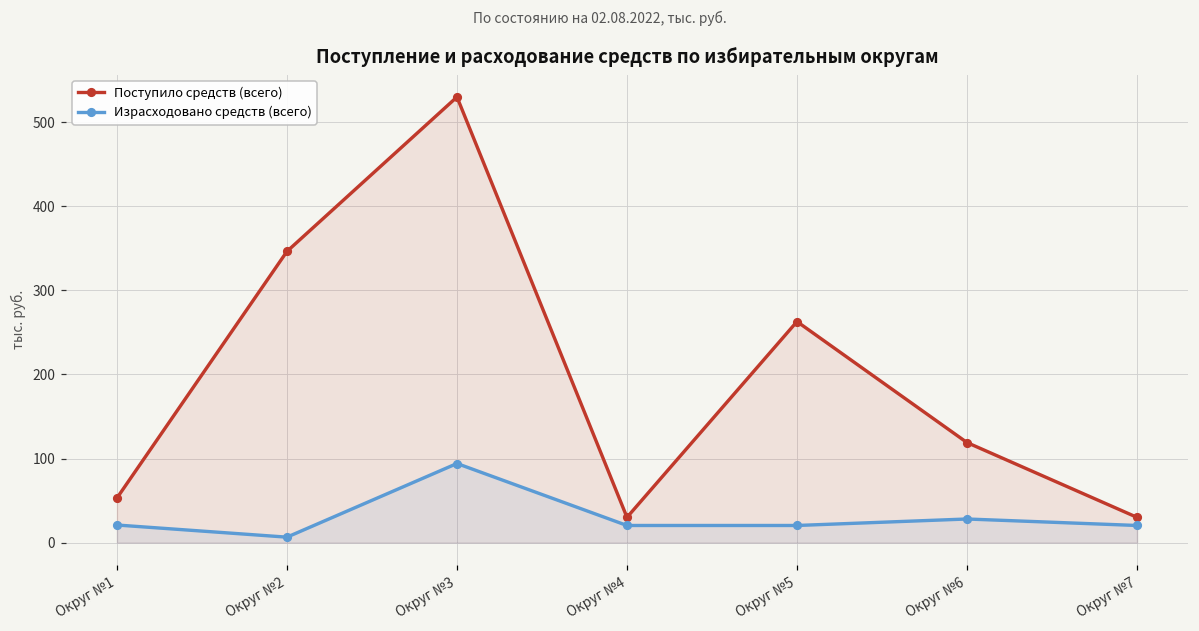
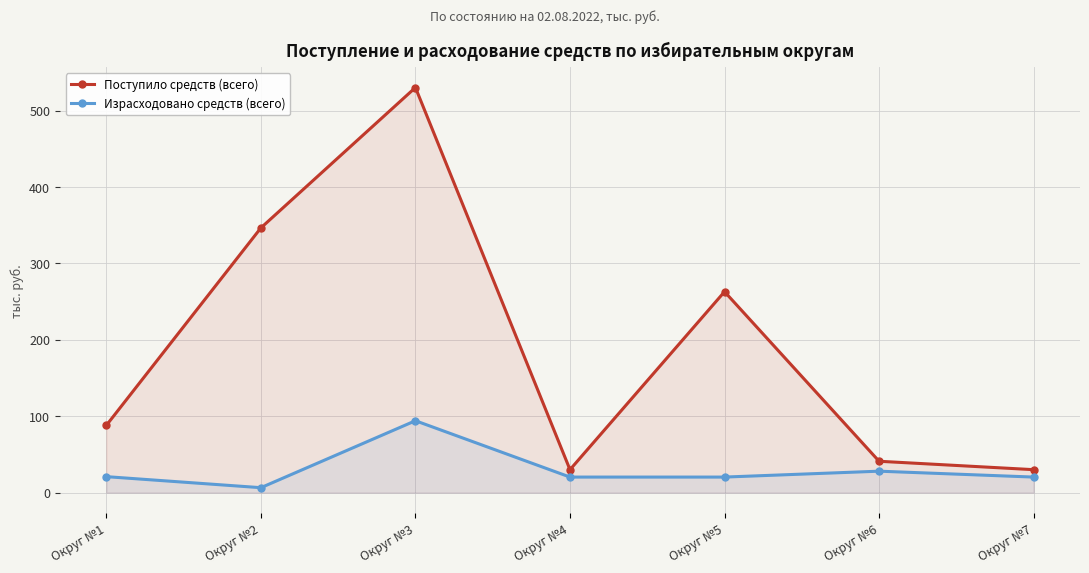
Поступило средств (всего), Округ №1: 50 -> 90
Поступило средств (всего), Округ №6: 120 -> 40
